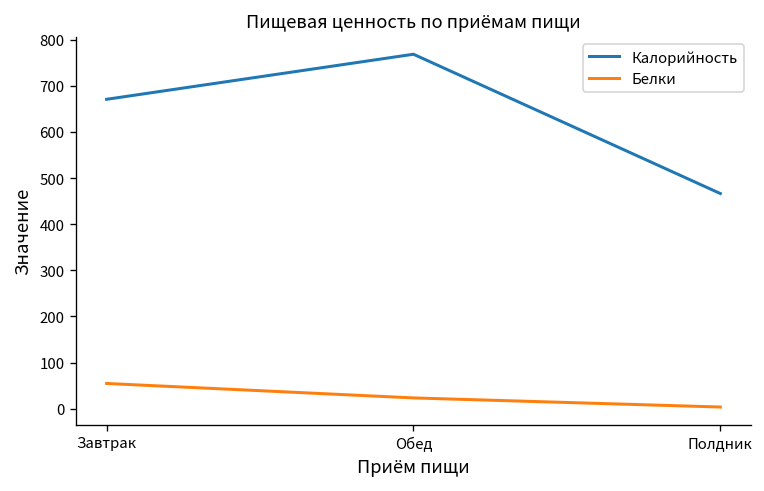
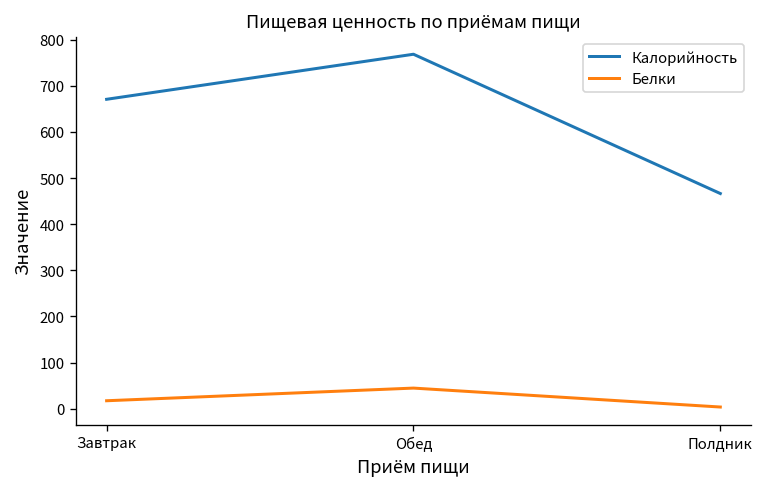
Белки, Завтрак: 50 -> 20
Белки, Обед: 20 -> 40
